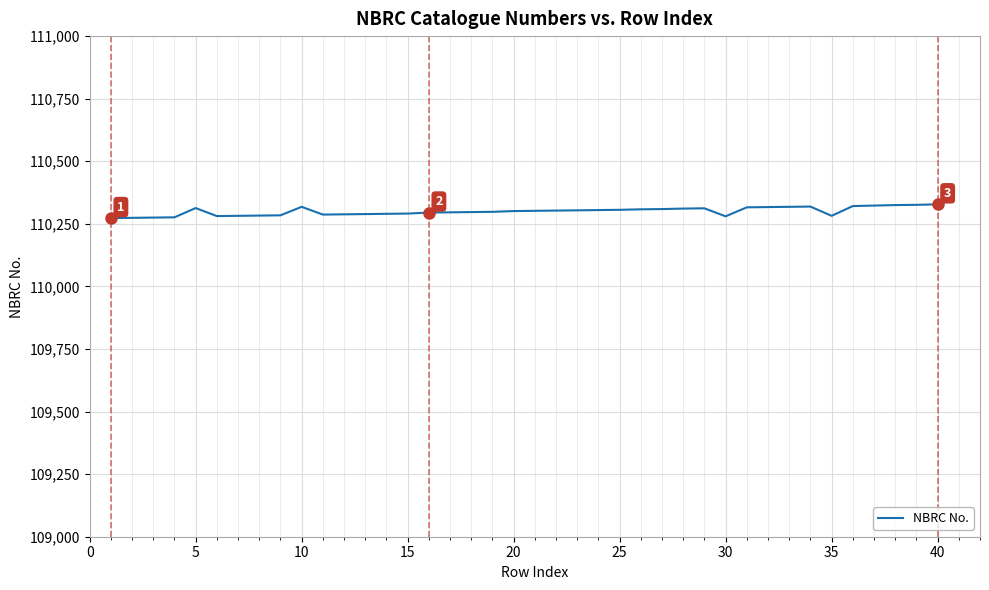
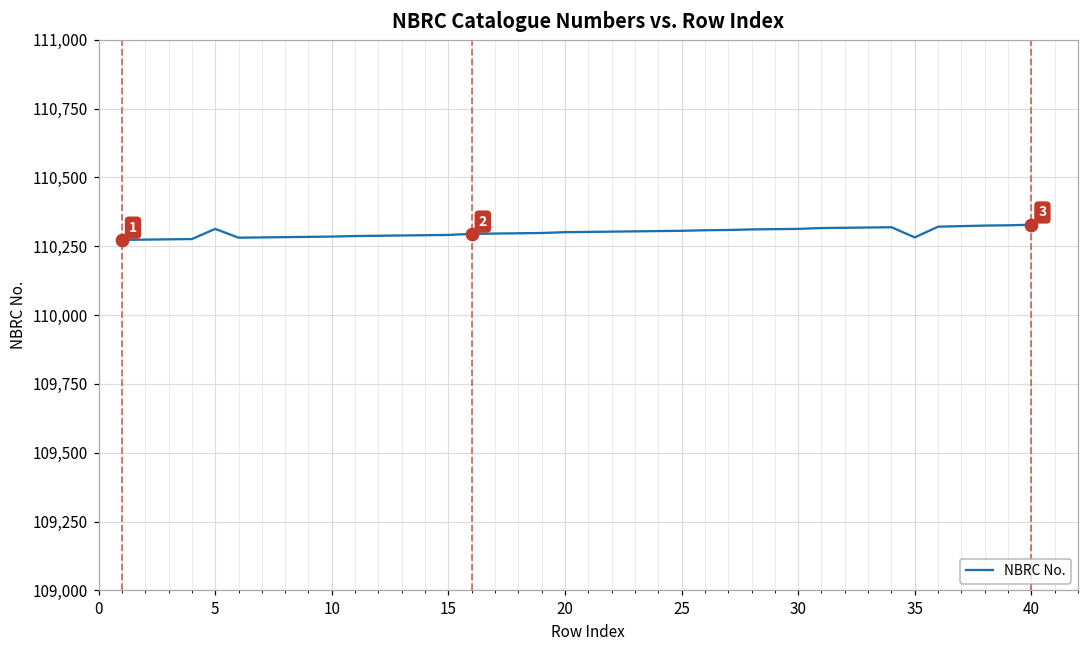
NBRC No., 10: 110,320 -> 110,290
NBRC No., 30: 110,280 -> 110,310
